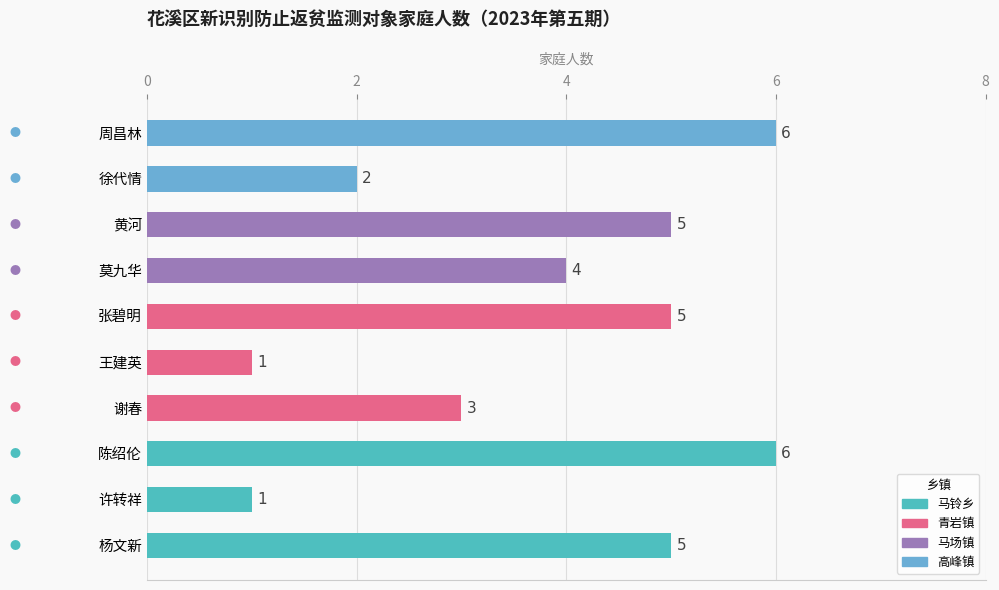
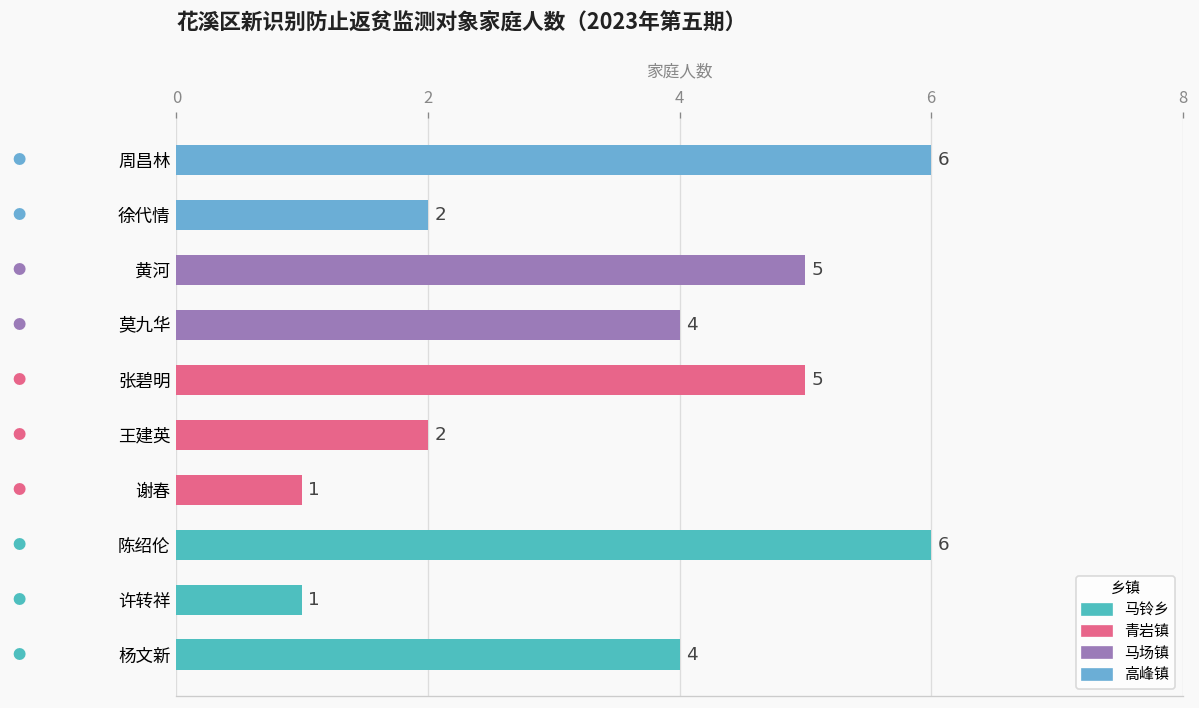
王建英: 1 -> 2
谢春: 3 -> 1
杨文新: 5 -> 4
